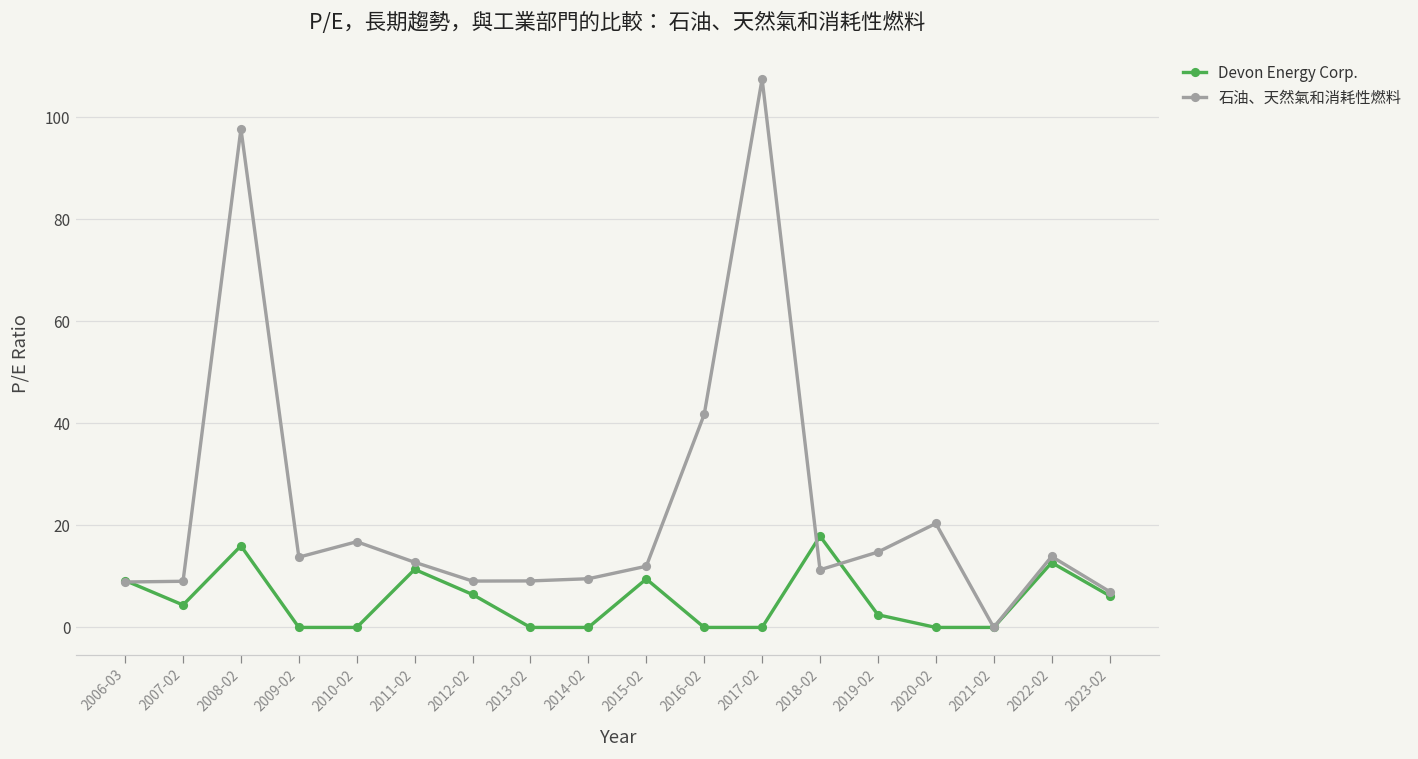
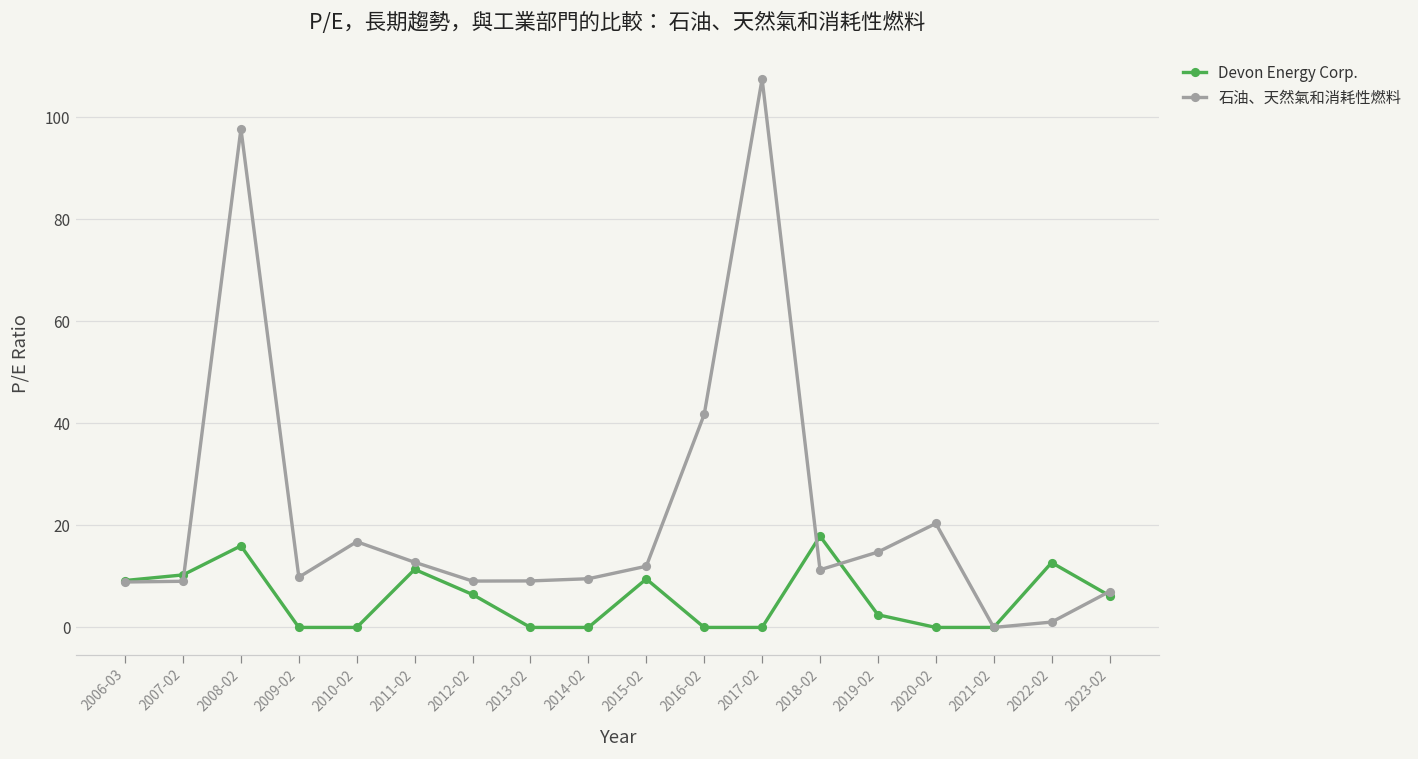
Devon Energy Corp., 2007-02: 4 -> 10
石油、天然氣和消耗性燃料, 2009-02: 14 -> 10
石油、天然氣和消耗性燃料, 2022-02: 14 -> 1
